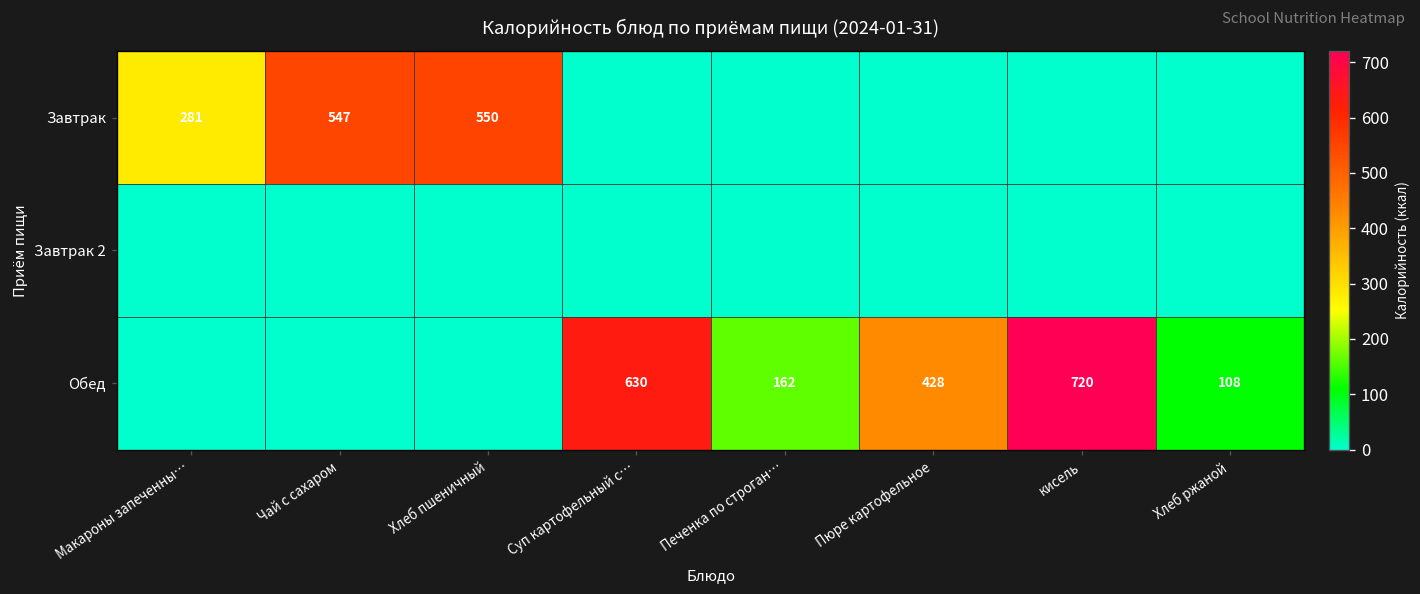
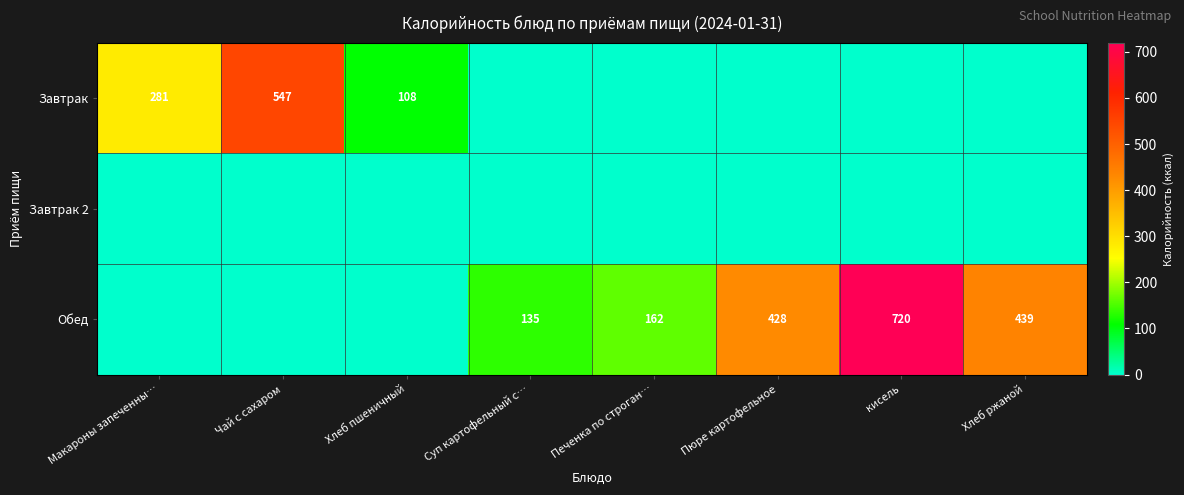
Завтрак, Хлеб пшеничный: 550 -> 108
Обед, Суп картофельный с…: 630 -> 135
Обед, Хлеб ржаной: 108 -> 439
